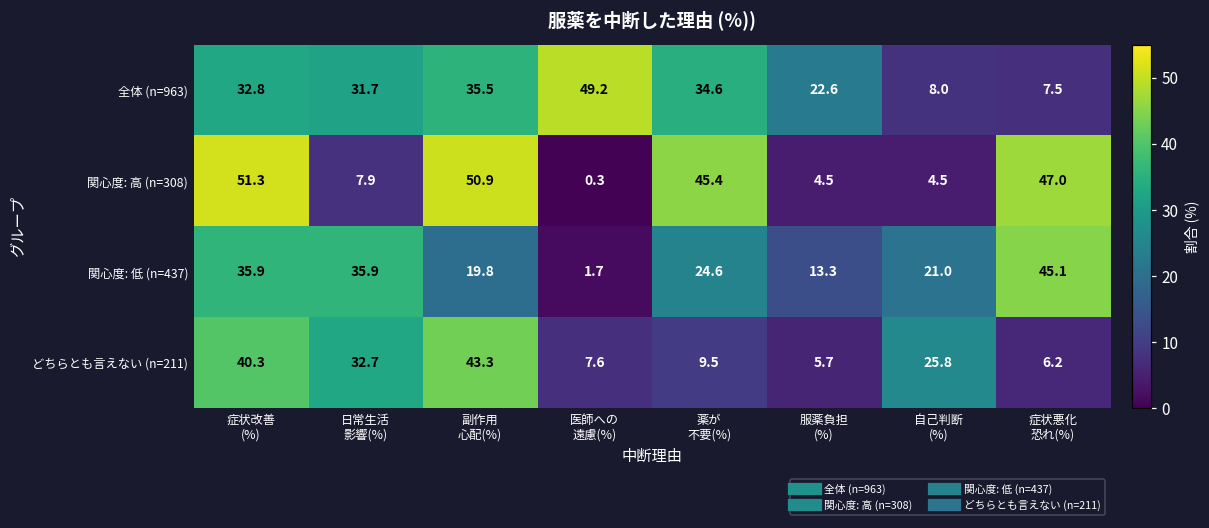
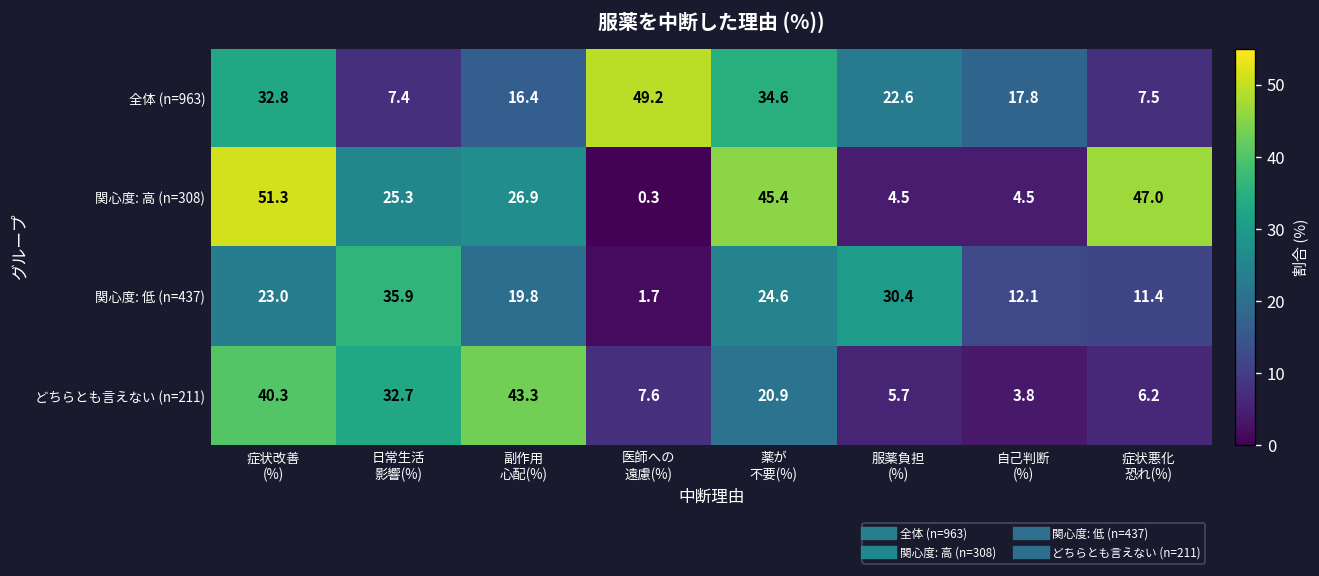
全体 (n=963), 日常生活 影響(%): 31.7 -> 7.4
全体 (n=963), 副作用 心配(%): 35.5 -> 16.4
全体 (n=963), 自己判断 (%): 8.0 -> 17.8
関心度: 高 (n=308), 日常生活 影響(%): 7.9 -> 25.3
関心度: 高 (n=308), 副作用 心配(%): 50.9 -> 26.9
関心度: 低 (n=437), 症状改善 (%): 35.9 -> 23.0
関心度: 低 (n=437), 服薬負担 (%): 13.3 -> 30.4
関心度: 低 (n=437), 自己判断 (%): 21.0 -> 12.1
関心度: 低 (n=437), 症状悪化 恐れ(%): 45.1 -> 11.4
どちらとも言えない (n=211), 薬が 不要(%): 9.5 -> 20.9
どちらとも言えない (n=211), 自己判断 (%): 25.8 -> 3.8
